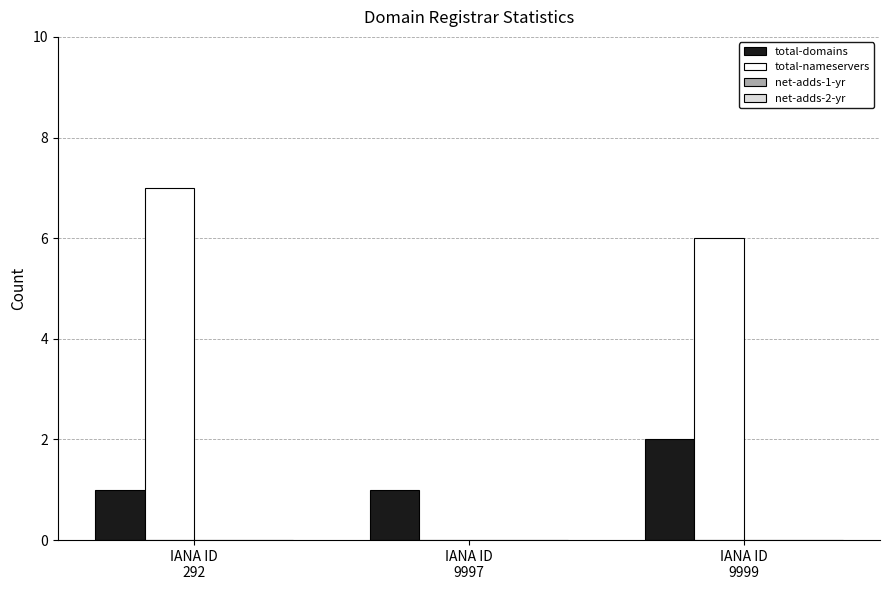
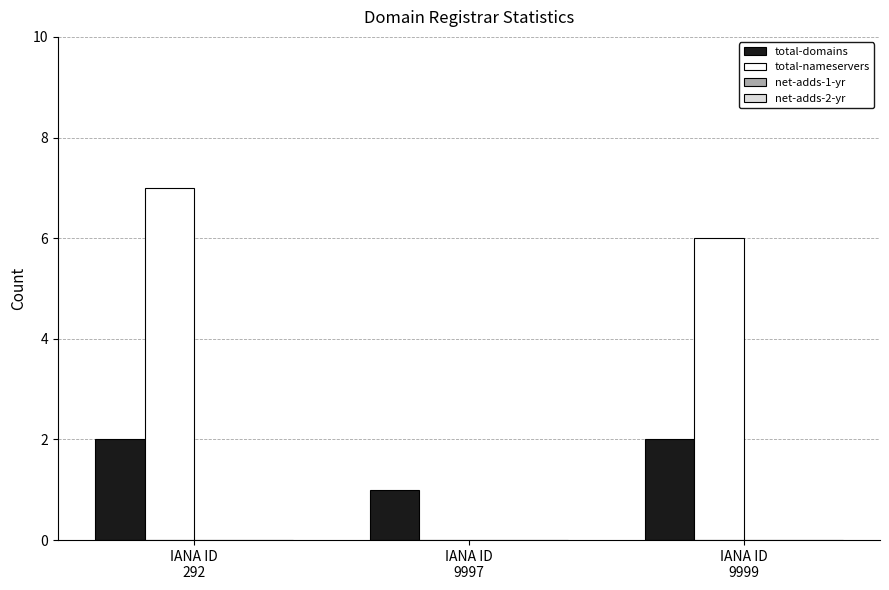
total-domains, IANA ID 292: 1 -> 2
